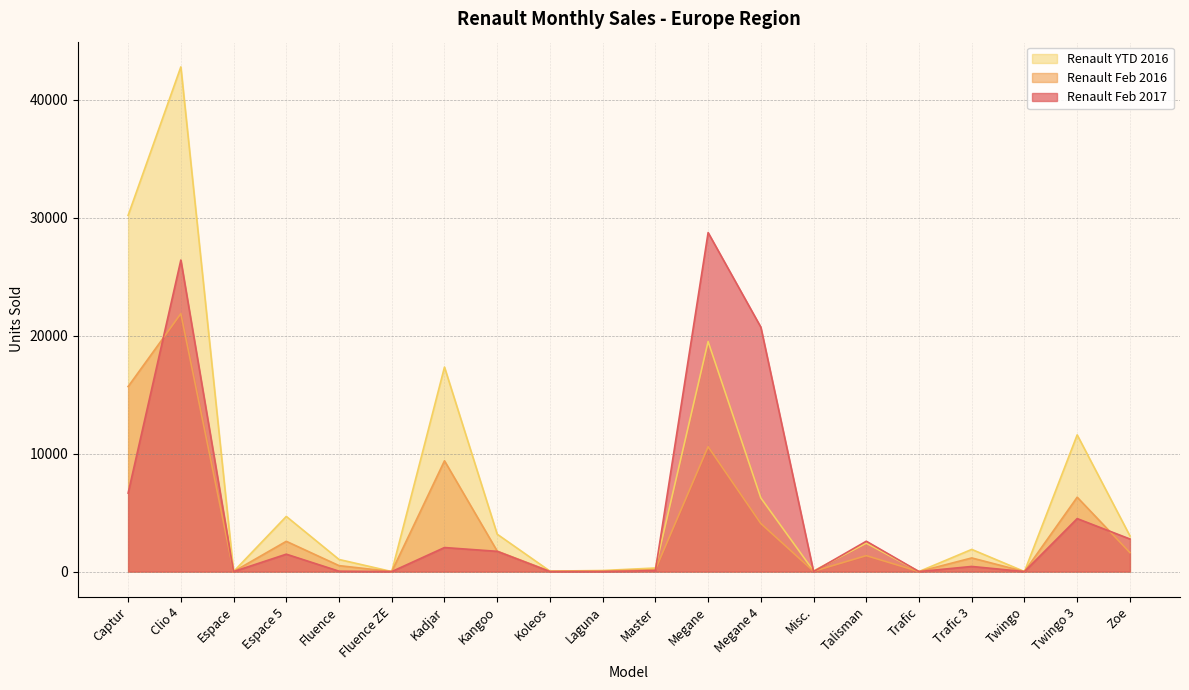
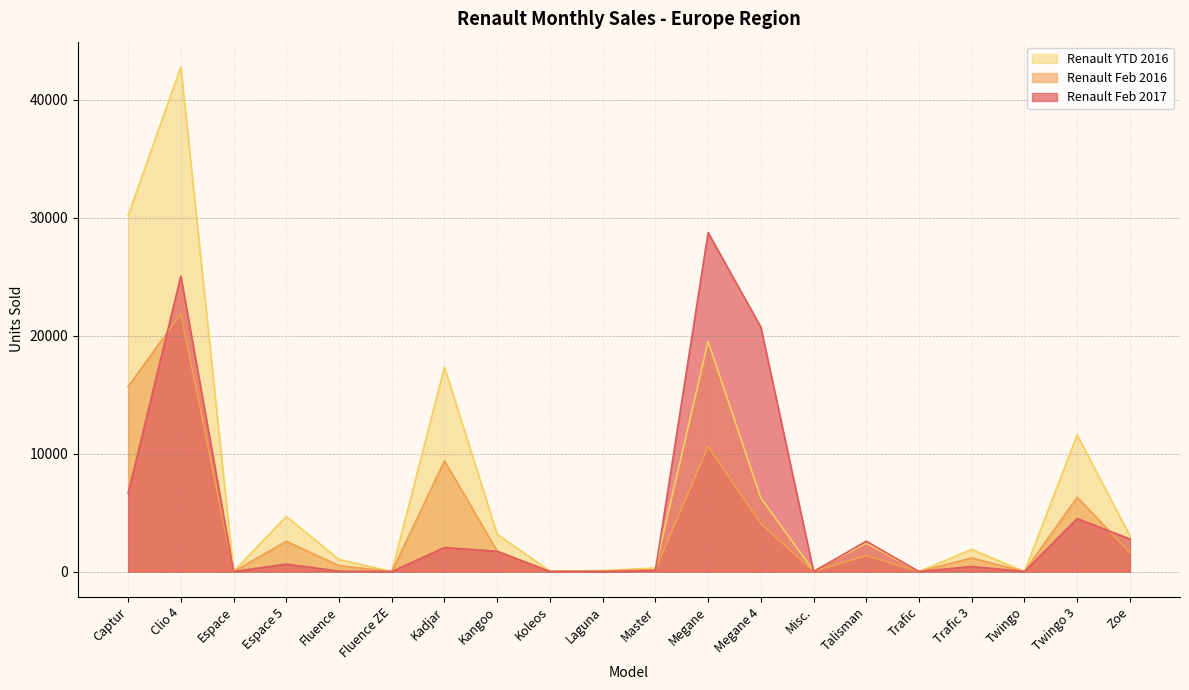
Renault Feb 2017, Clio 4: 26400 -> 25100
Renault Feb 2017, Espace 5: 1500 -> 600
